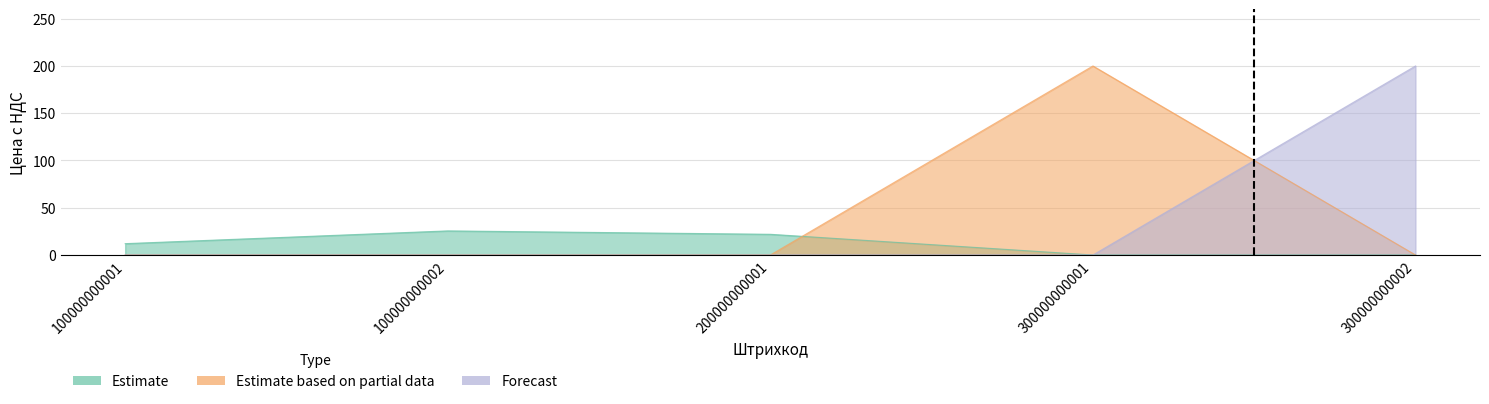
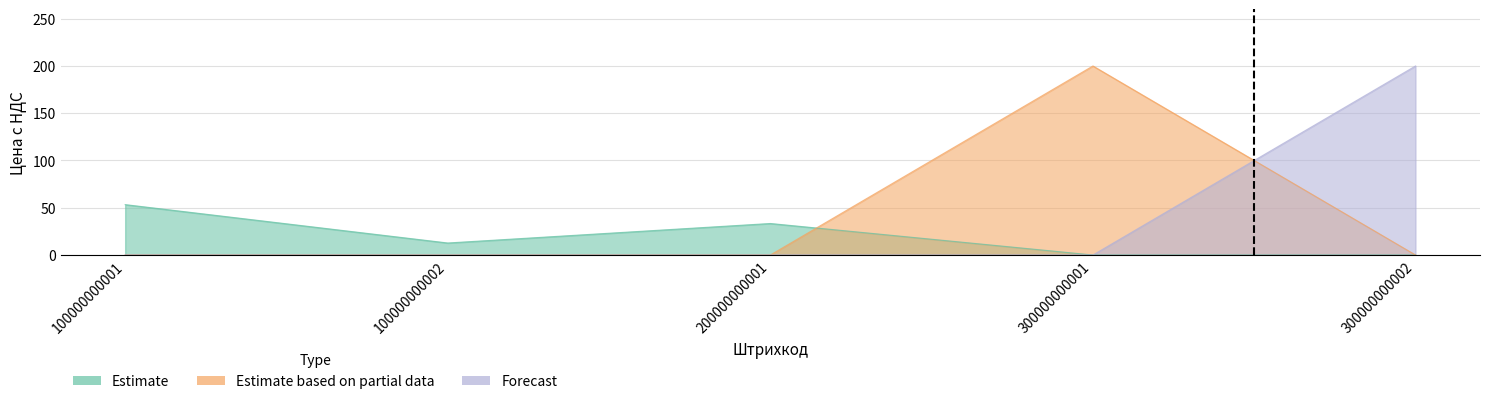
Estimate, 100000000001: 10 -> 50
Estimate, 100000000002: 30 -> 10
Estimate, 200000000001: 20 -> 30
